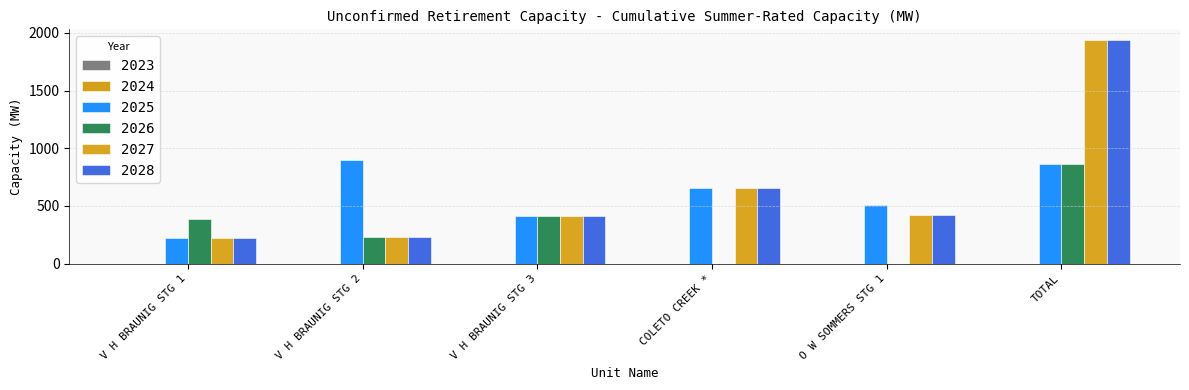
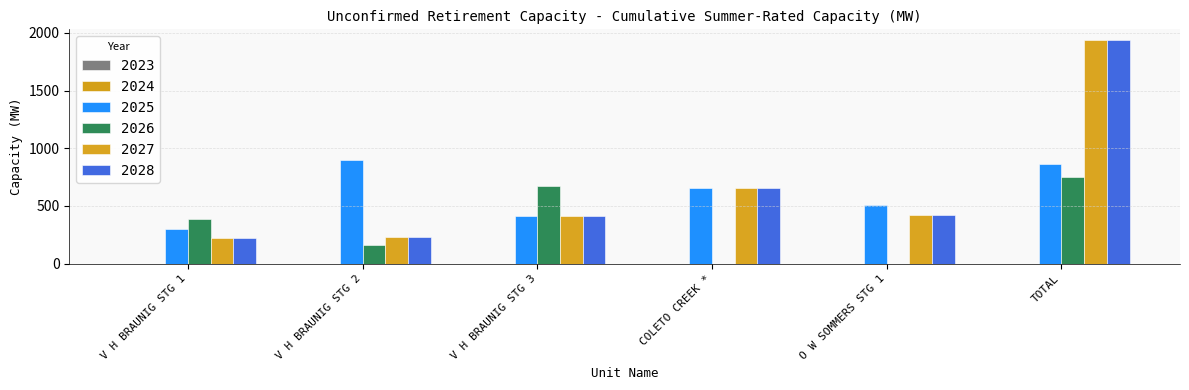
2025, V H BRAUNIG STG 1: 220 -> 300
2026, V H BRAUNIG STG 2: 230 -> 160
2026, V H BRAUNIG STG 3: 410 -> 670
2026, TOTAL: 860 -> 750
